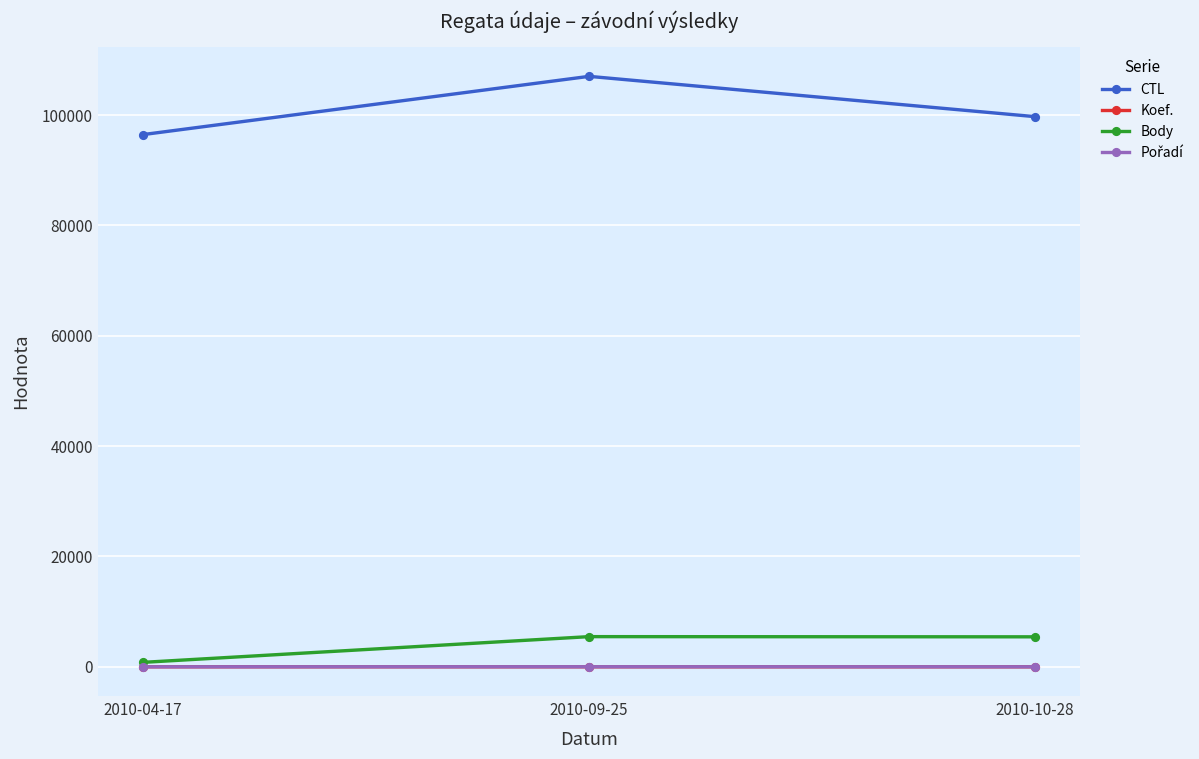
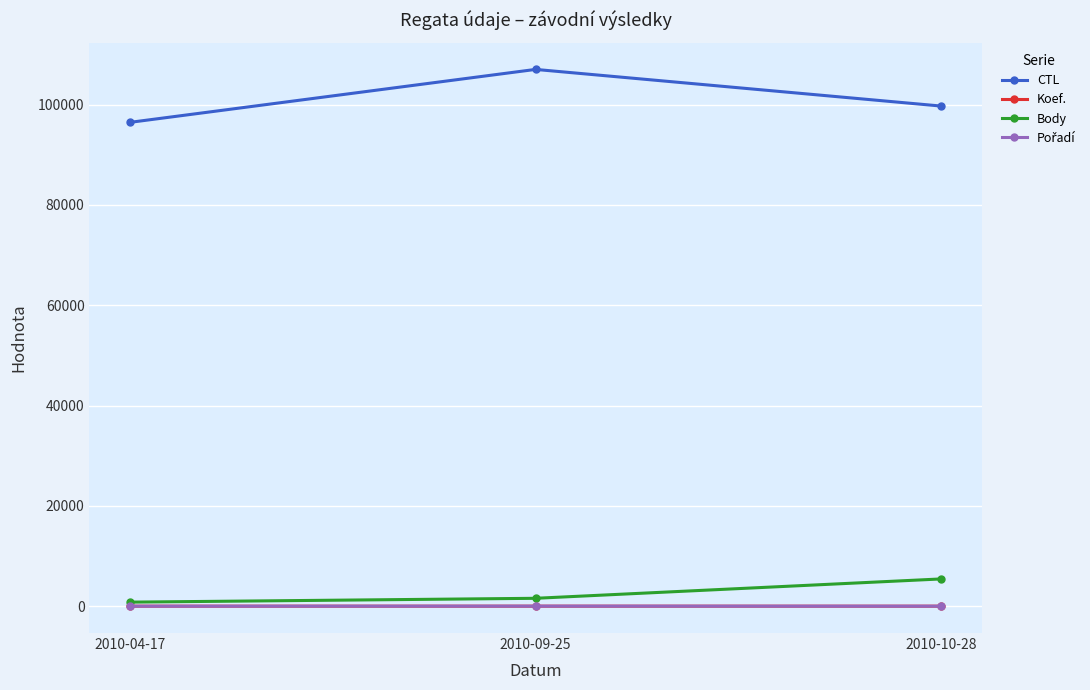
Body, 2010-09-25: 5000 -> 2000
